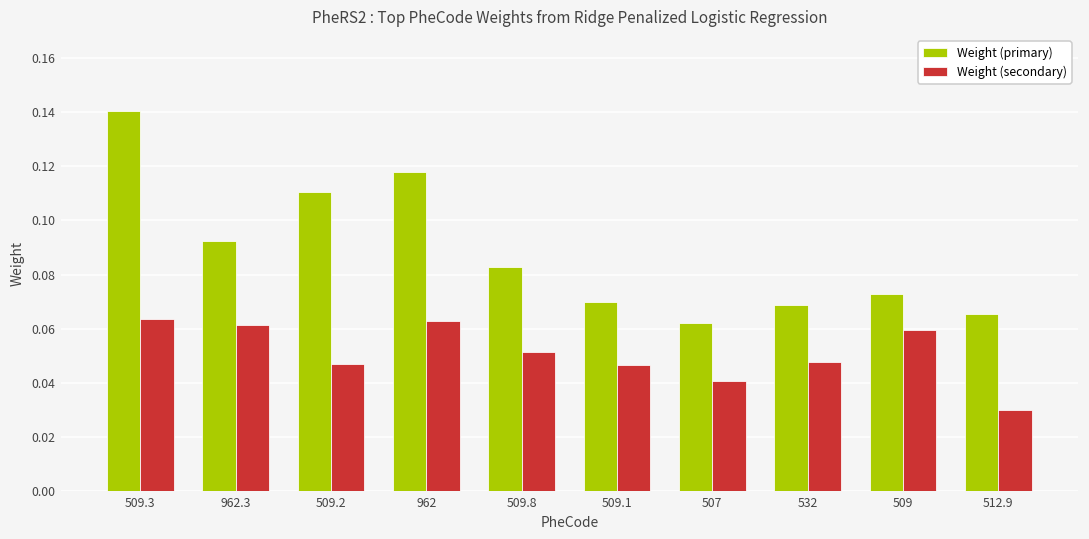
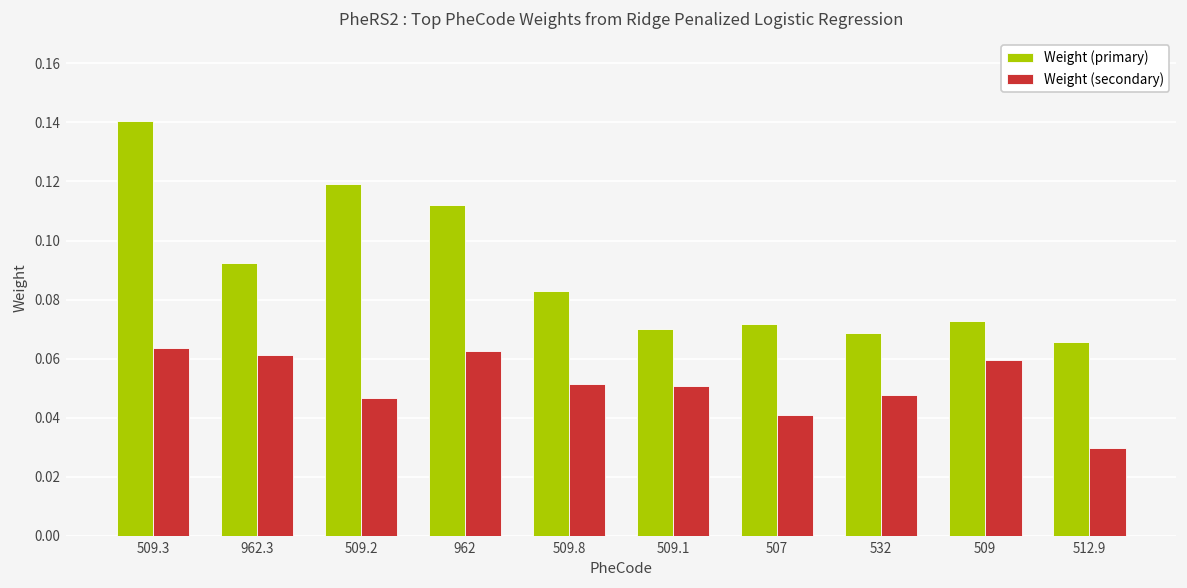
Weight (primary), 509.2: 0.110 -> 0.119
Weight (primary), 962: 0.118 -> 0.112
Weight (secondary), 509.1: 0.047 -> 0.051
Weight (primary), 507: 0.062 -> 0.072
